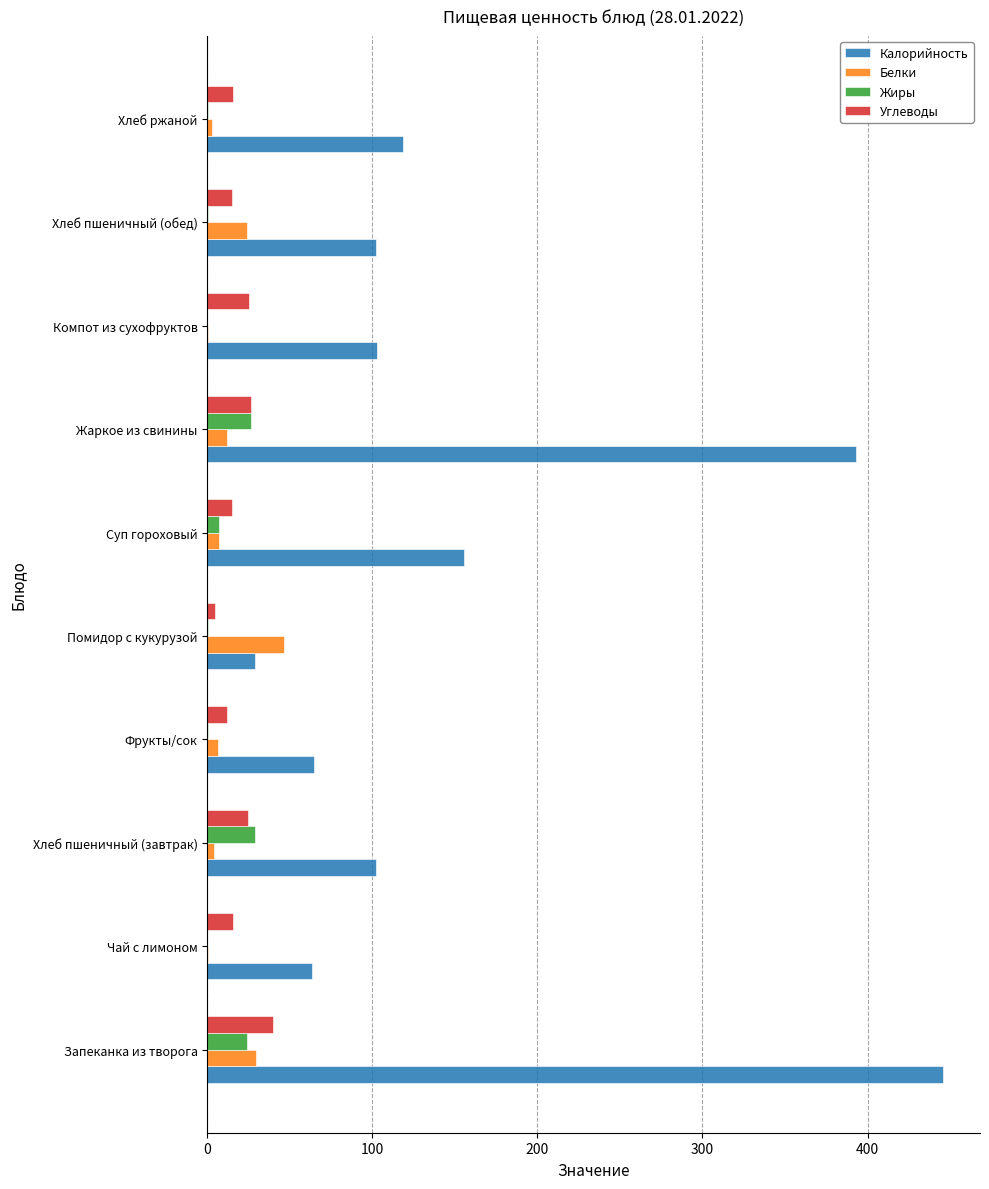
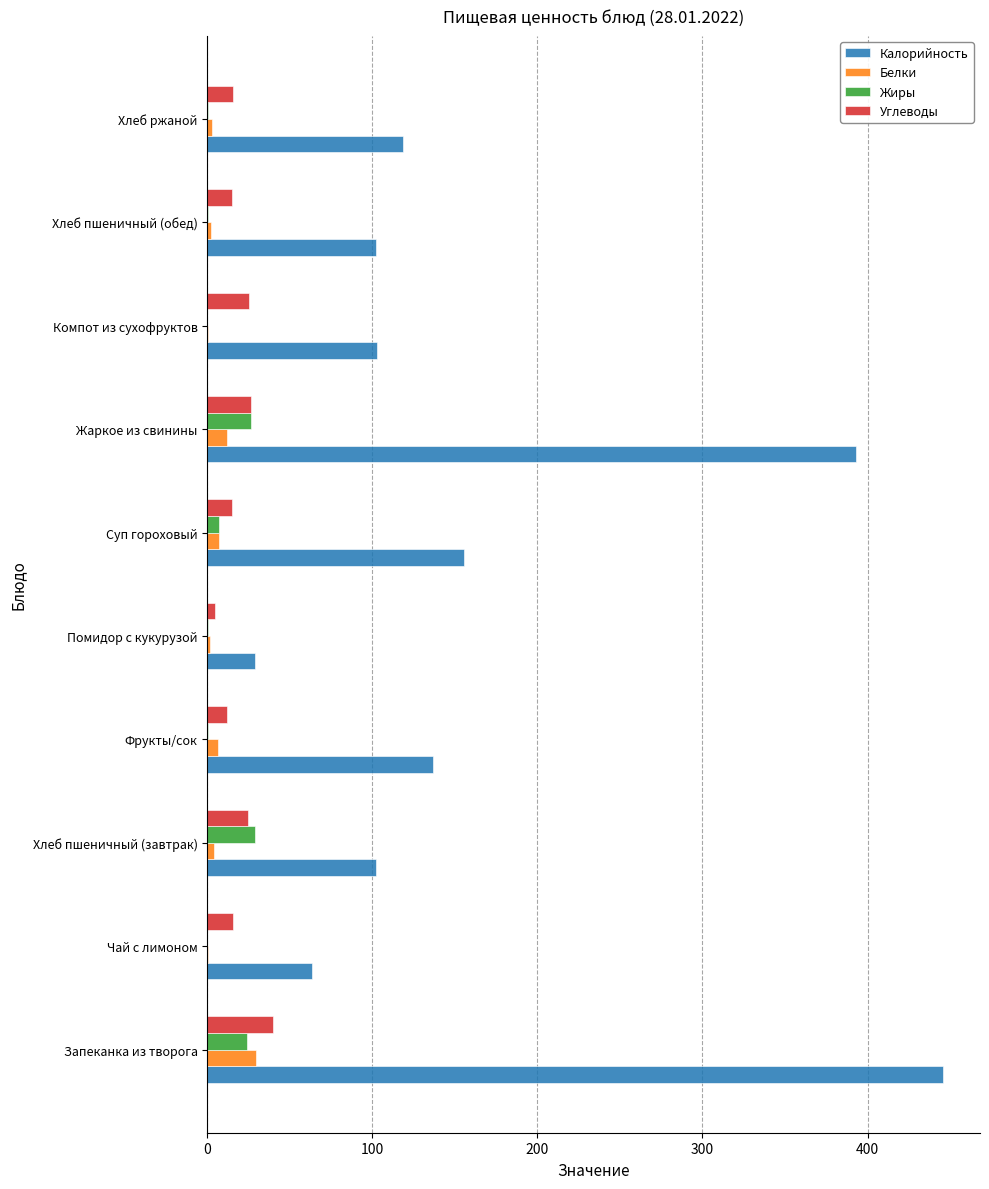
Белки, Хлеб пшеничный (обед): 24 -> 2
Белки, Помидор с кукурузой: 47 -> 2
Калорийность, Фрукты/сок: 65 -> 137
